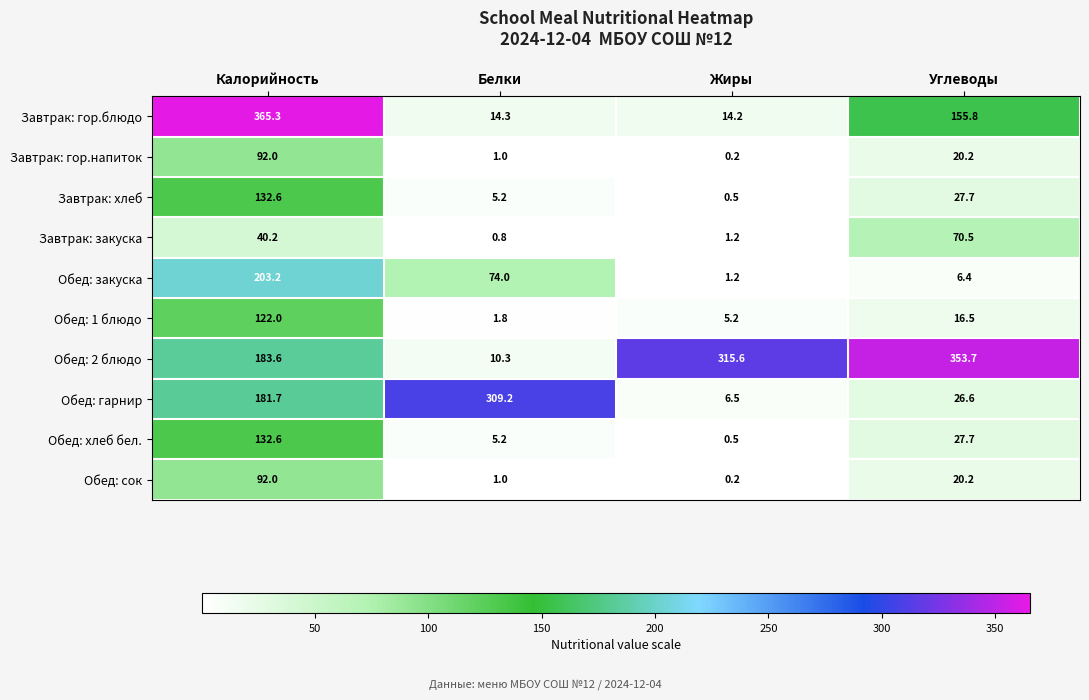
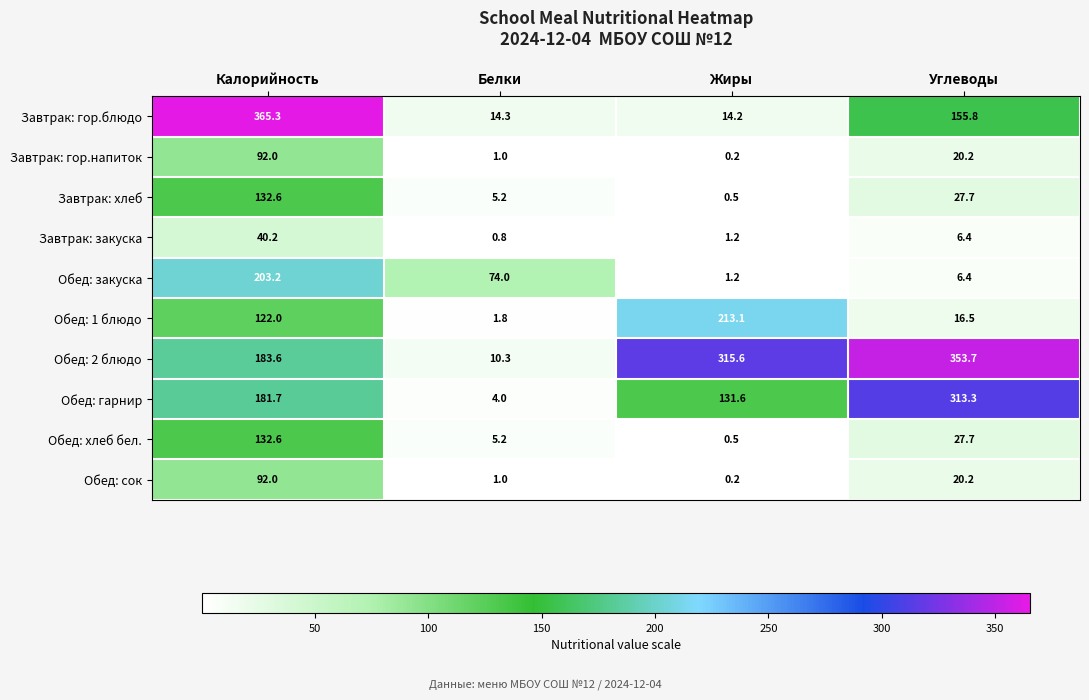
Завтрак: закуска, Углеводы: 70.5 -> 6.4
Обед: 1 блюдо, Жиры: 5.2 -> 213.1
Обед: гарнир, Белки: 309.2 -> 4.0
Обед: гарнир, Жиры: 6.5 -> 131.6
Обед: гарнир, Углеводы: 26.6 -> 313.3
